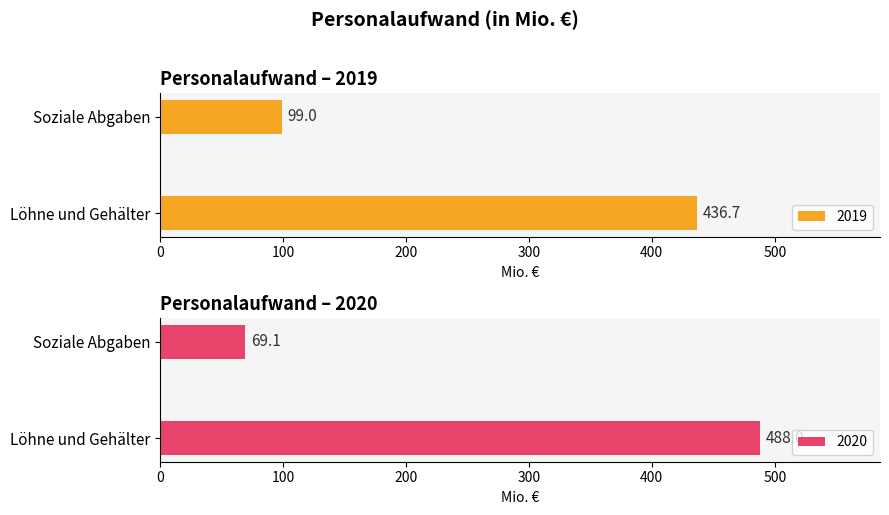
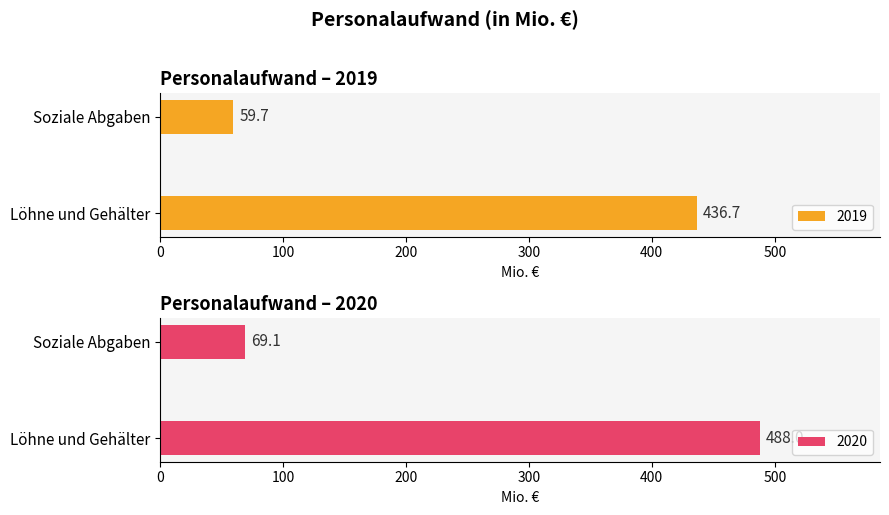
Personalaufwand – 2019, Soziale Abgaben: 99.0 -> 59.7
